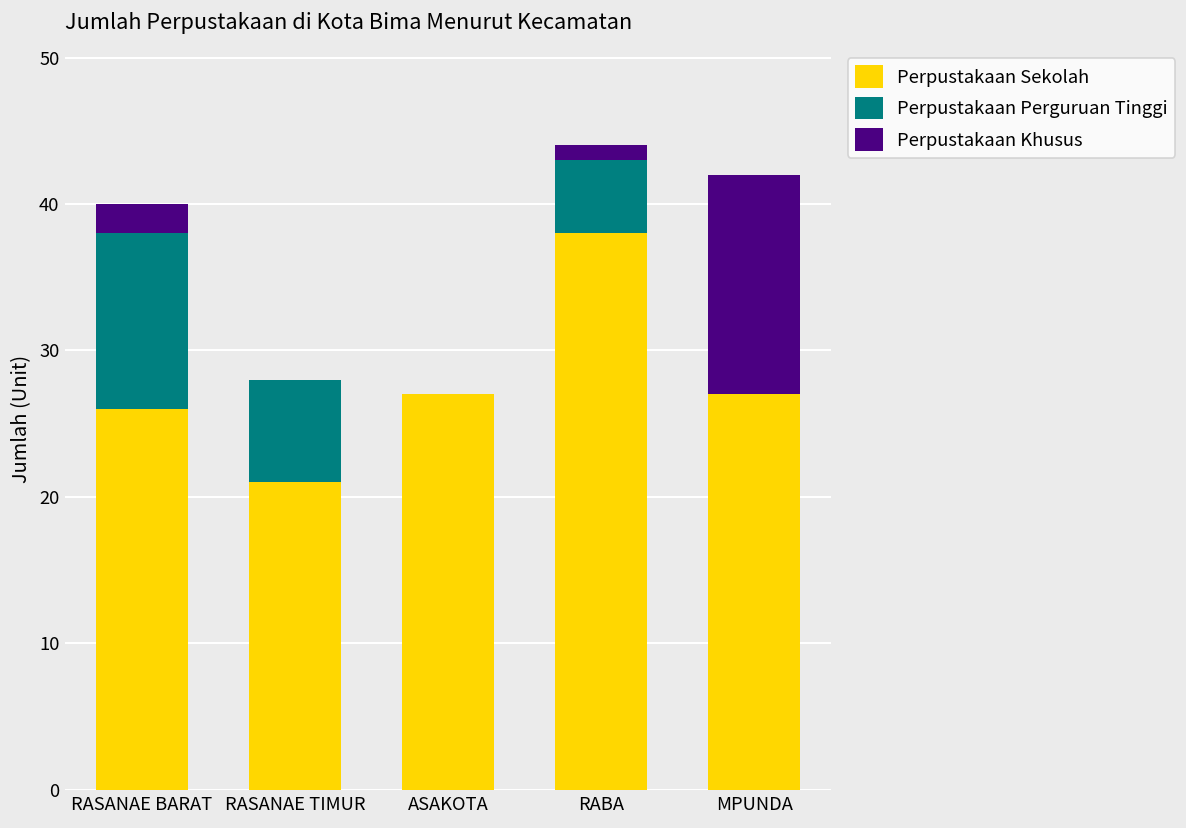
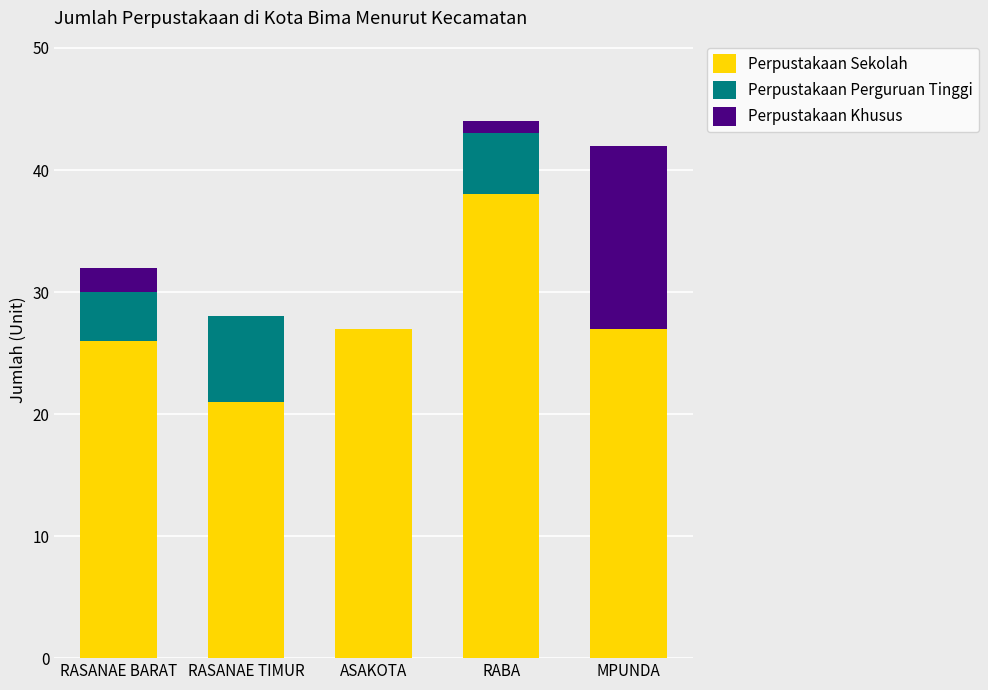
Perpustakaan Perguruan Tinggi, RASANAE BARAT: 12 -> 4
